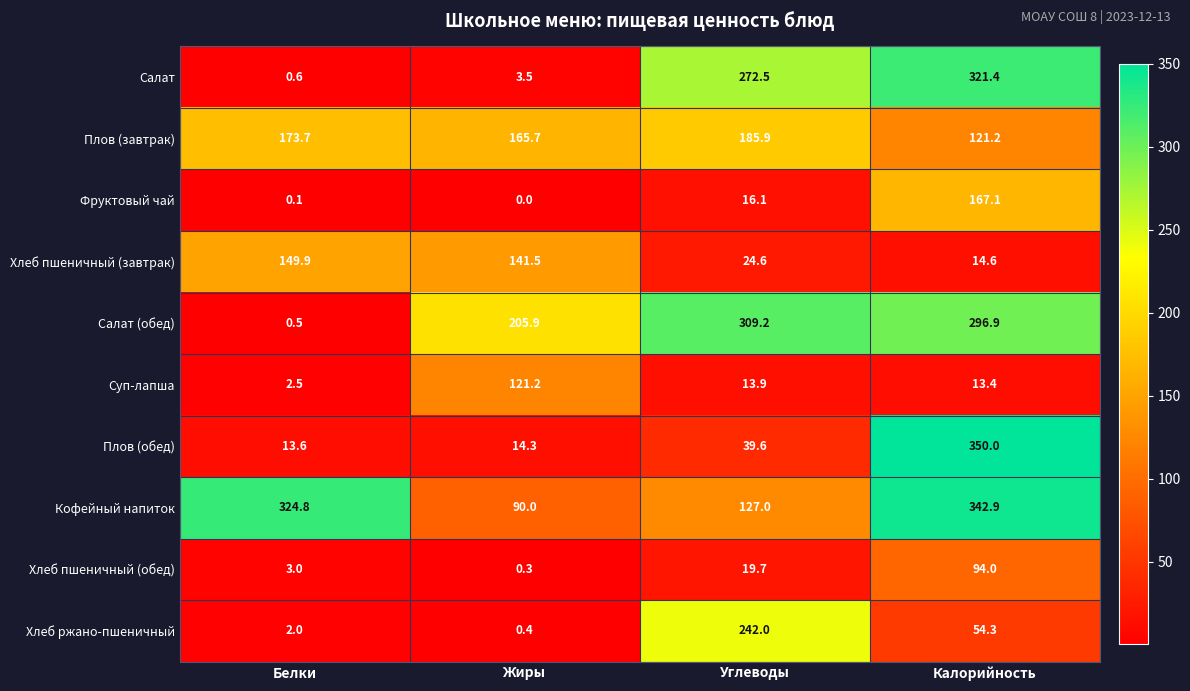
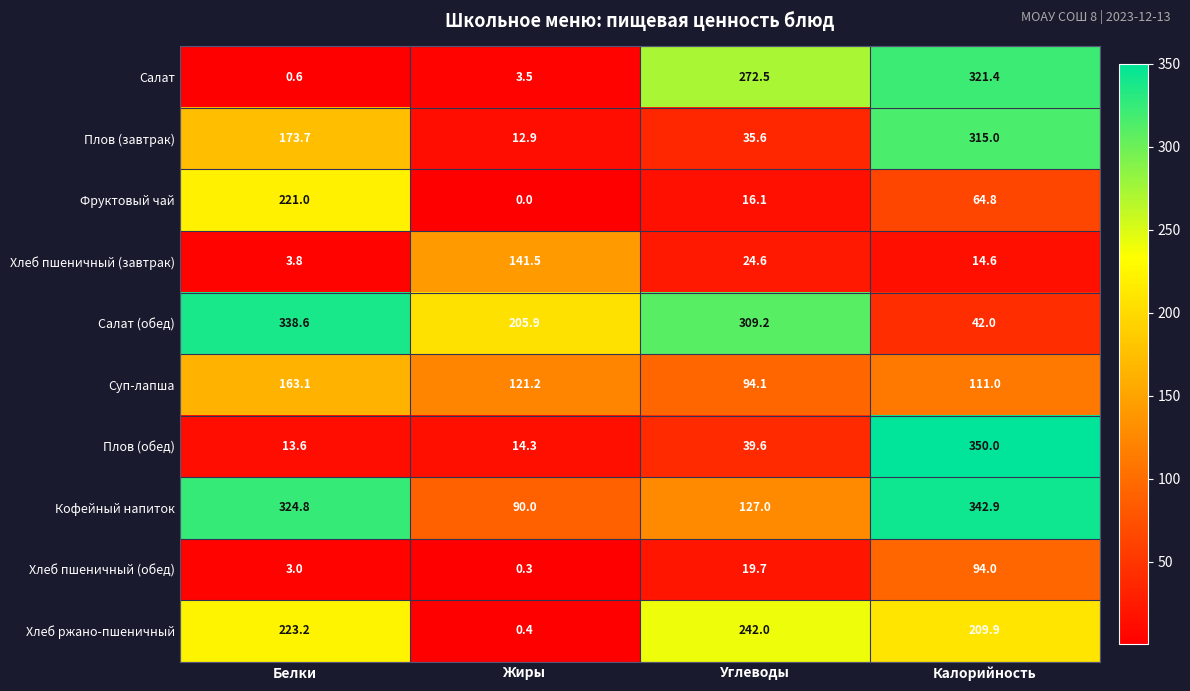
Плов (завтрак), Жиры: 165.7 -> 12.9
Плов (завтрак), Углеводы: 185.9 -> 35.6
Плов (завтрак), Калорийность: 121.2 -> 315.0
Фруктовый чай, Белки: 0.1 -> 221.0
Фруктовый чай, Калорийность: 167.1 -> 64.8
Хлеб пшеничный (завтрак), Белки: 149.9 -> 3.8
Салат (обед), Белки: 0.5 -> 338.6
Салат (обед), Калорийность: 296.9 -> 42.0
Суп-лапша, Белки: 2.5 -> 163.1
Суп-лапша, Углеводы: 13.9 -> 94.1
Суп-лапша, Калорийность: 13.4 -> 111.0
Хлеб ржано-пшеничный, Белки: 2.0 -> 223.2
Хлеб ржано-пшеничный, Калорийность: 54.3 -> 209.9
